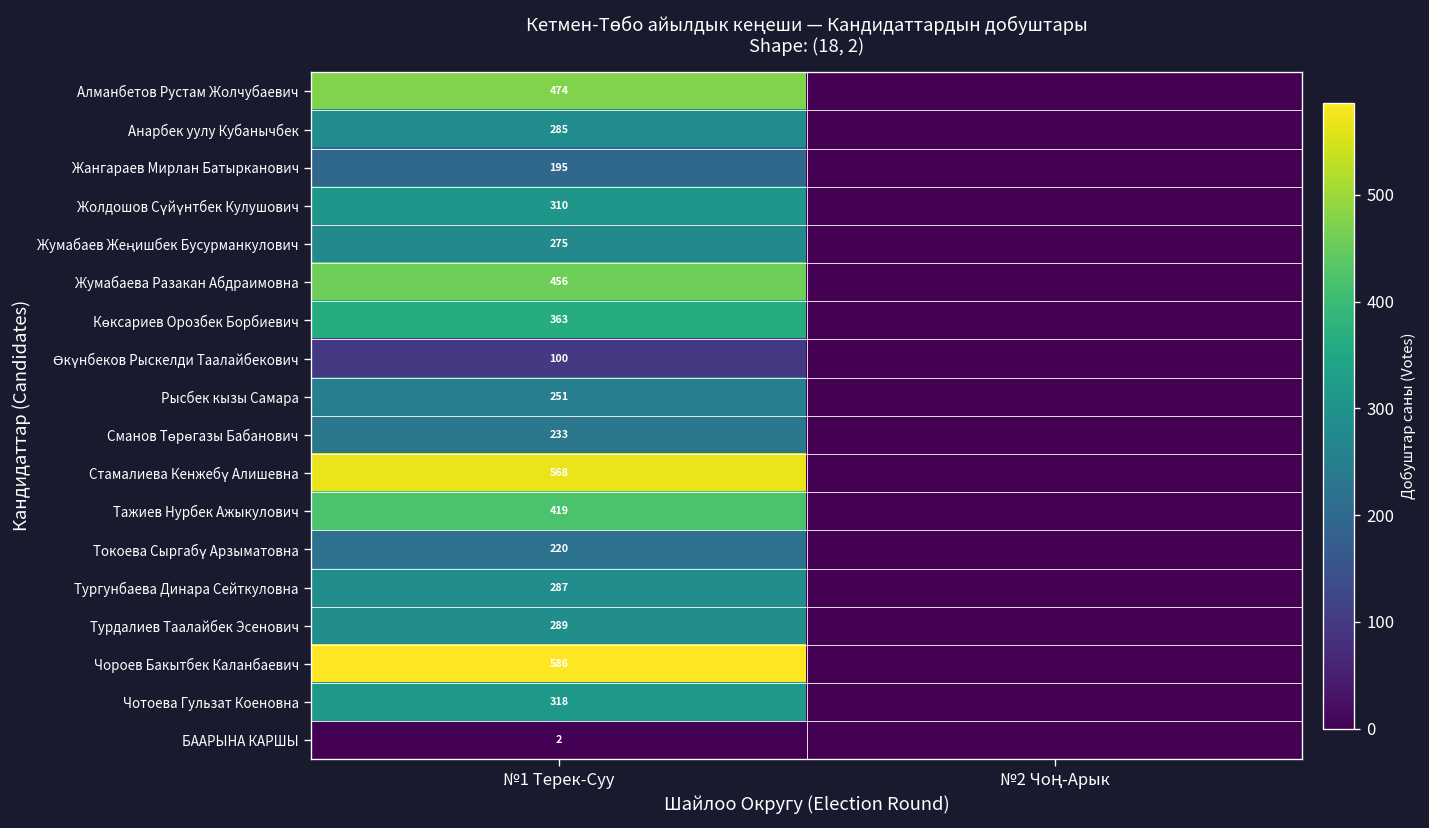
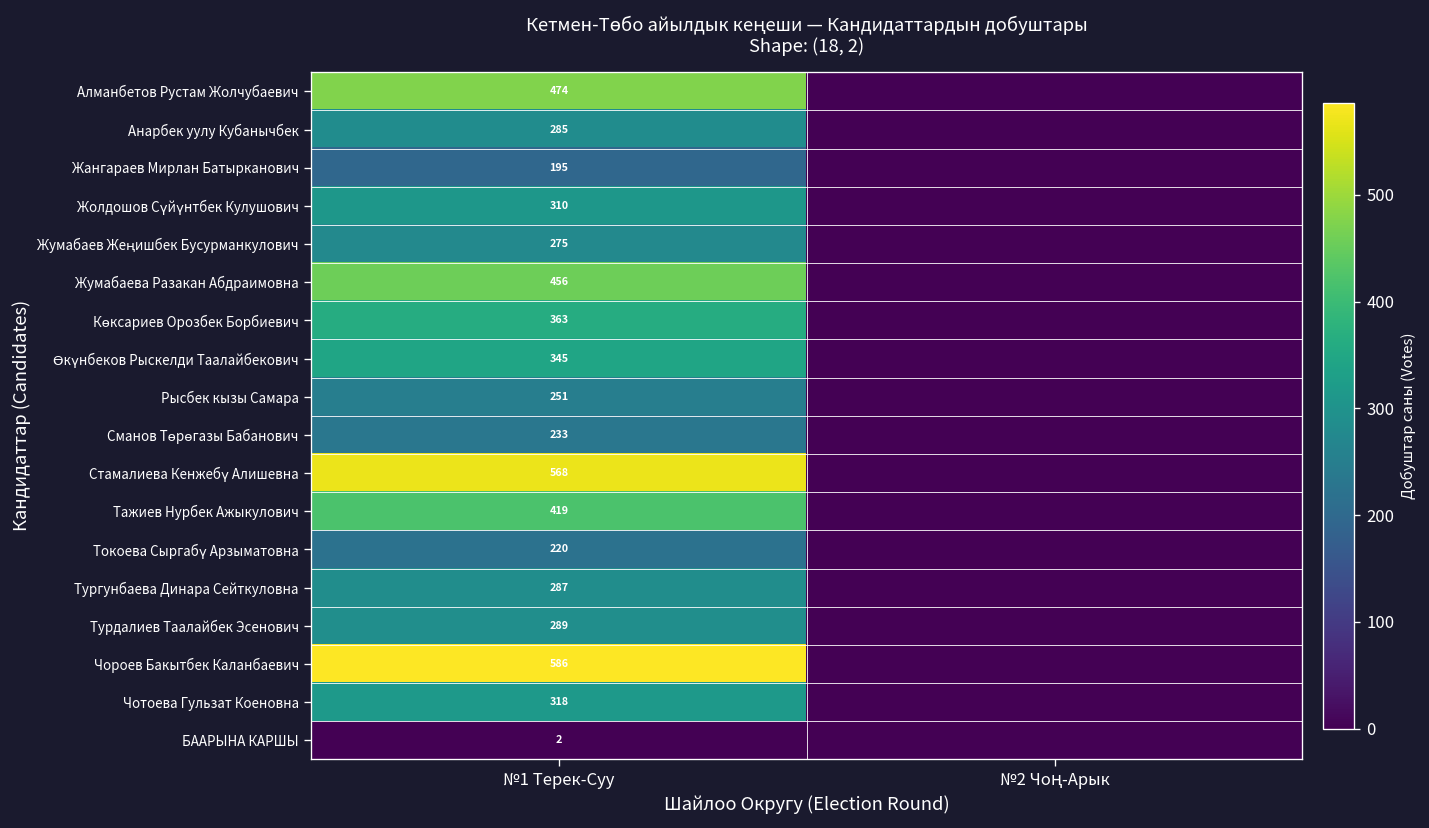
Өкүнбеков Рыскелди Таалайбекович, №1 Терек-Суу: 100 -> 345
